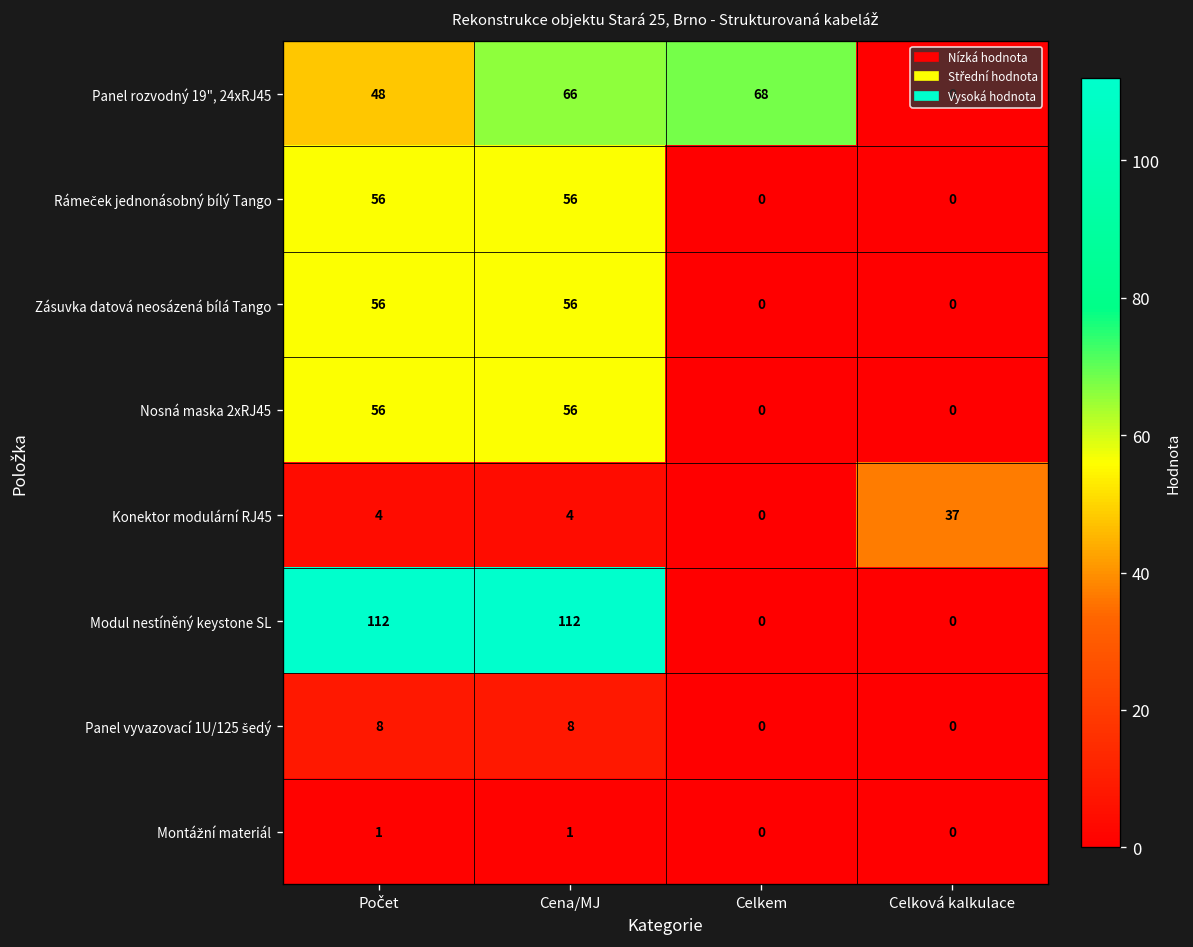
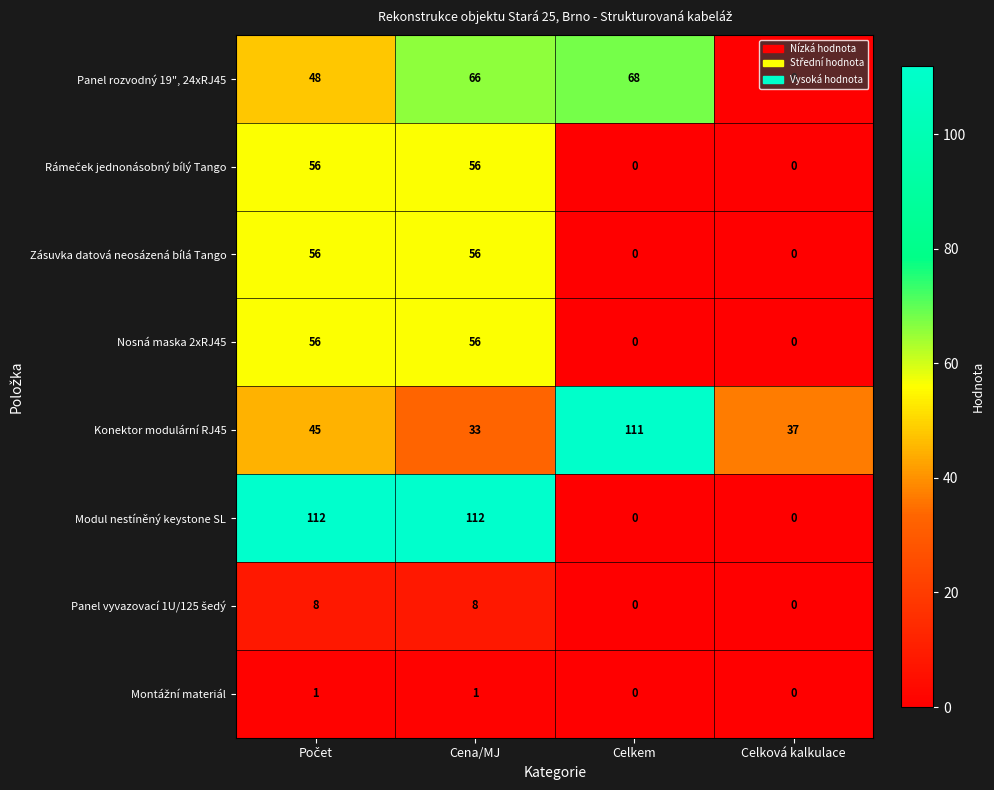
Konektor modulární RJ45, Počet: 4 -> 45
Konektor modulární RJ45, Cena/MJ: 4 -> 33
Konektor modulární RJ45, Celkem: 0 -> 111
